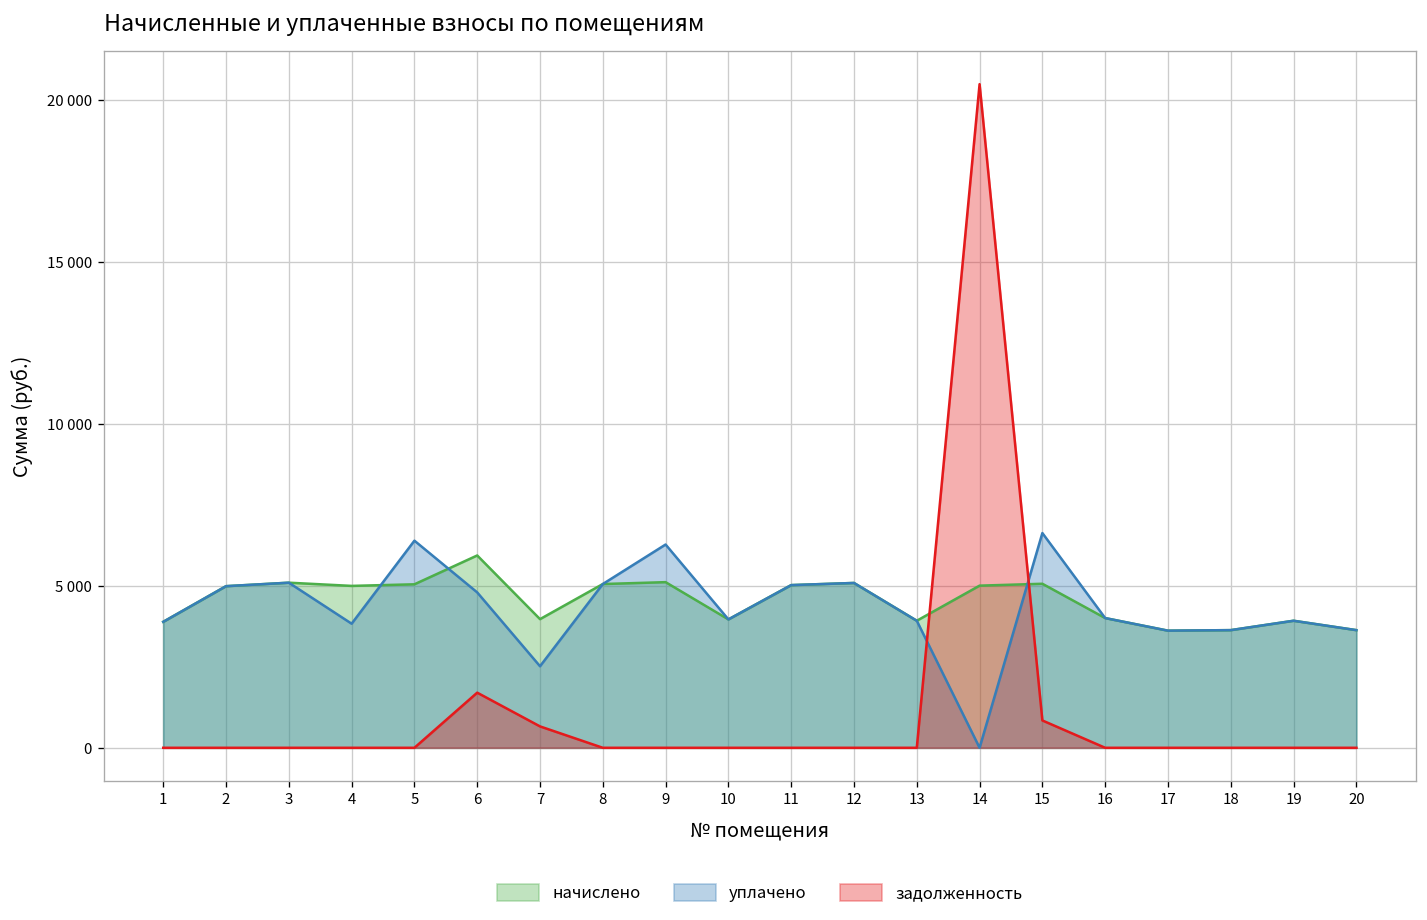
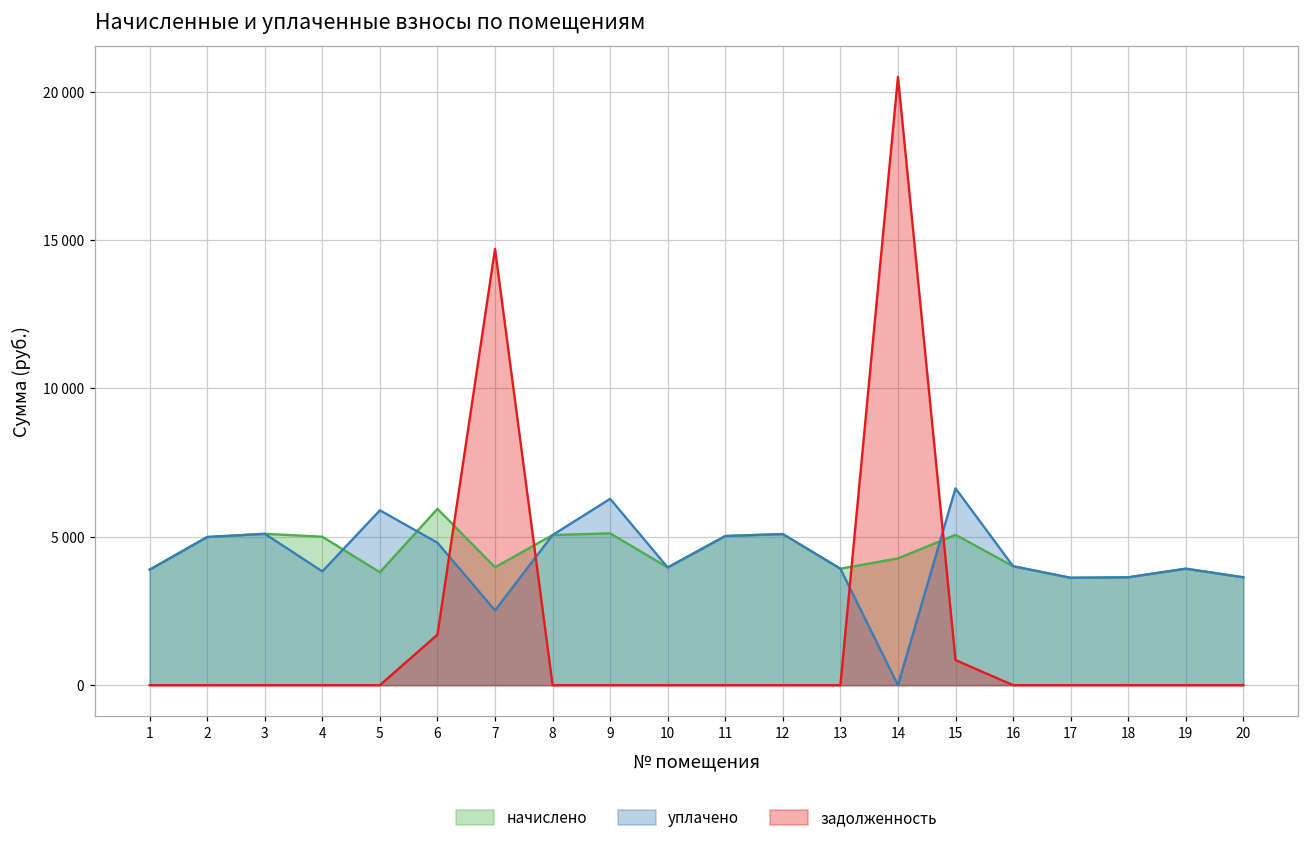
начислено, 5: 5100 -> 3800
уплачено, 5: 6400 -> 5900
задолженность, 7: 700 -> 14700
начислено, 14: 5000 -> 4300
